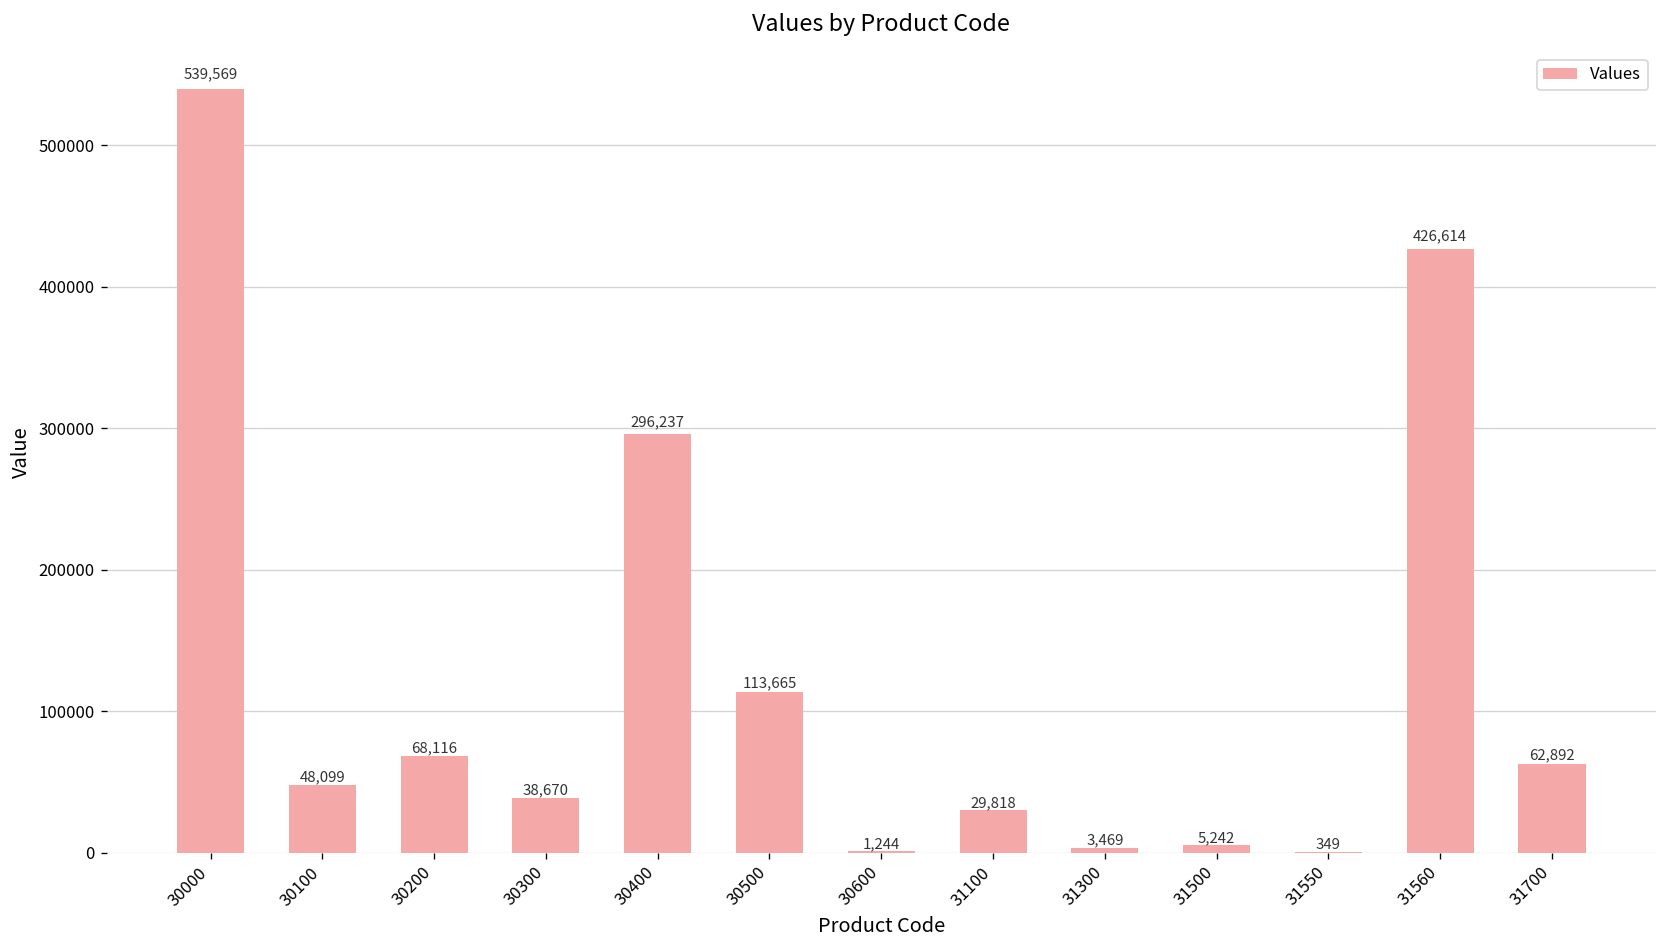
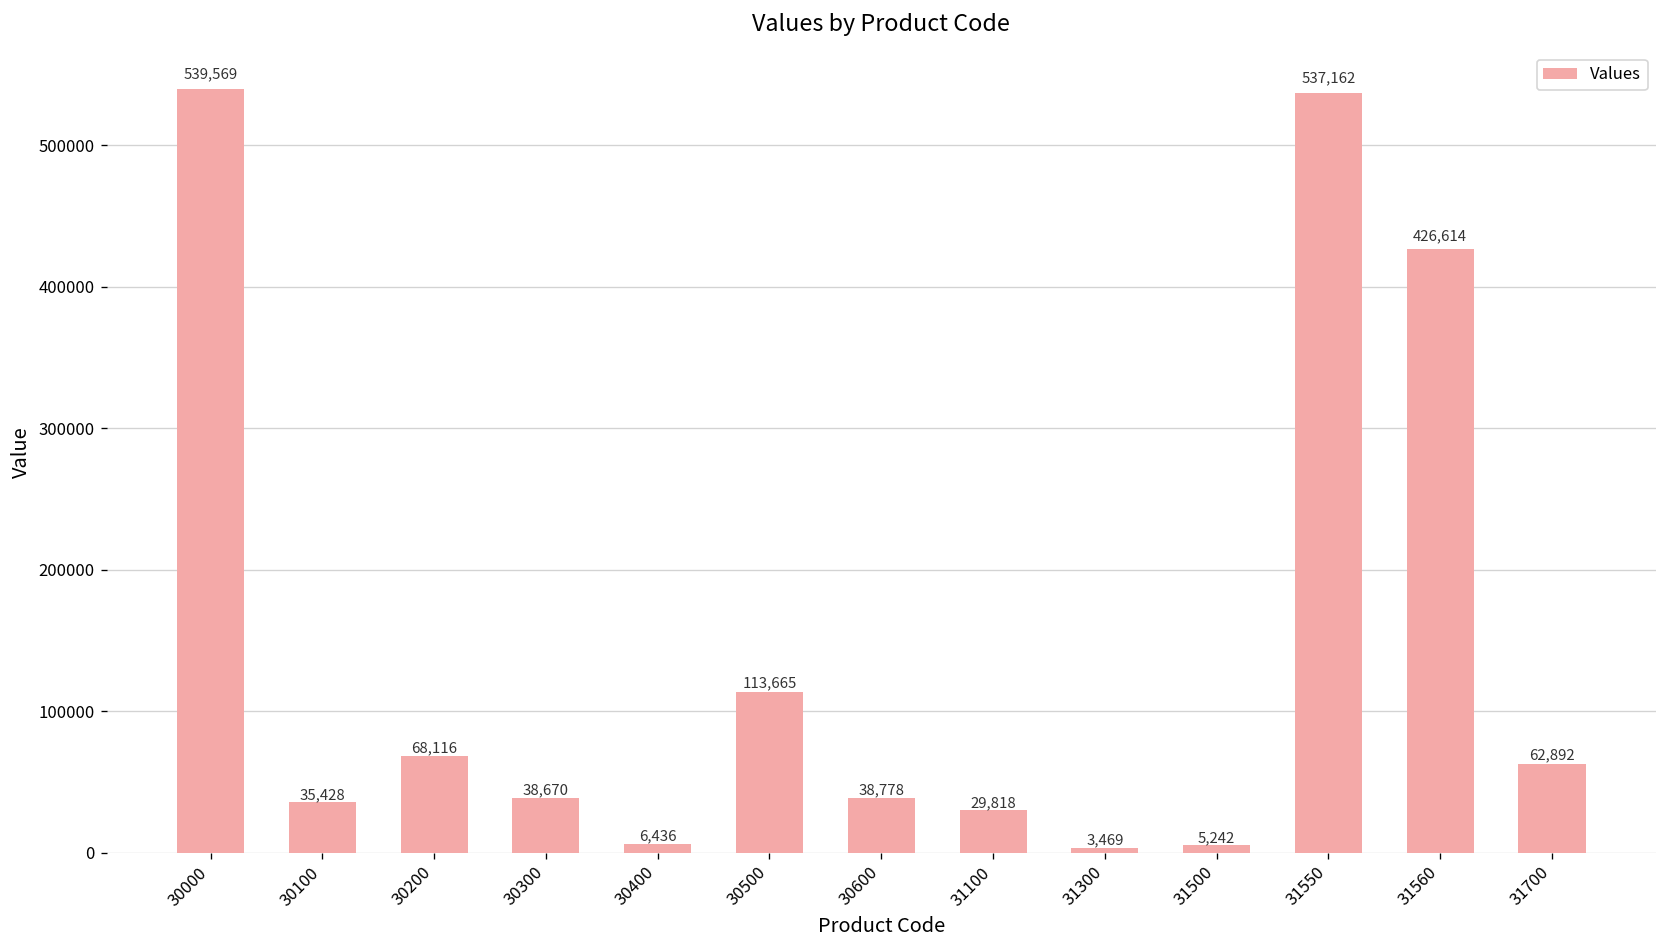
30100: 48,099 -> 35,428
30400: 296,237 -> 6,436
30600: 1,244 -> 38,778
31550: 349 -> 537,162
